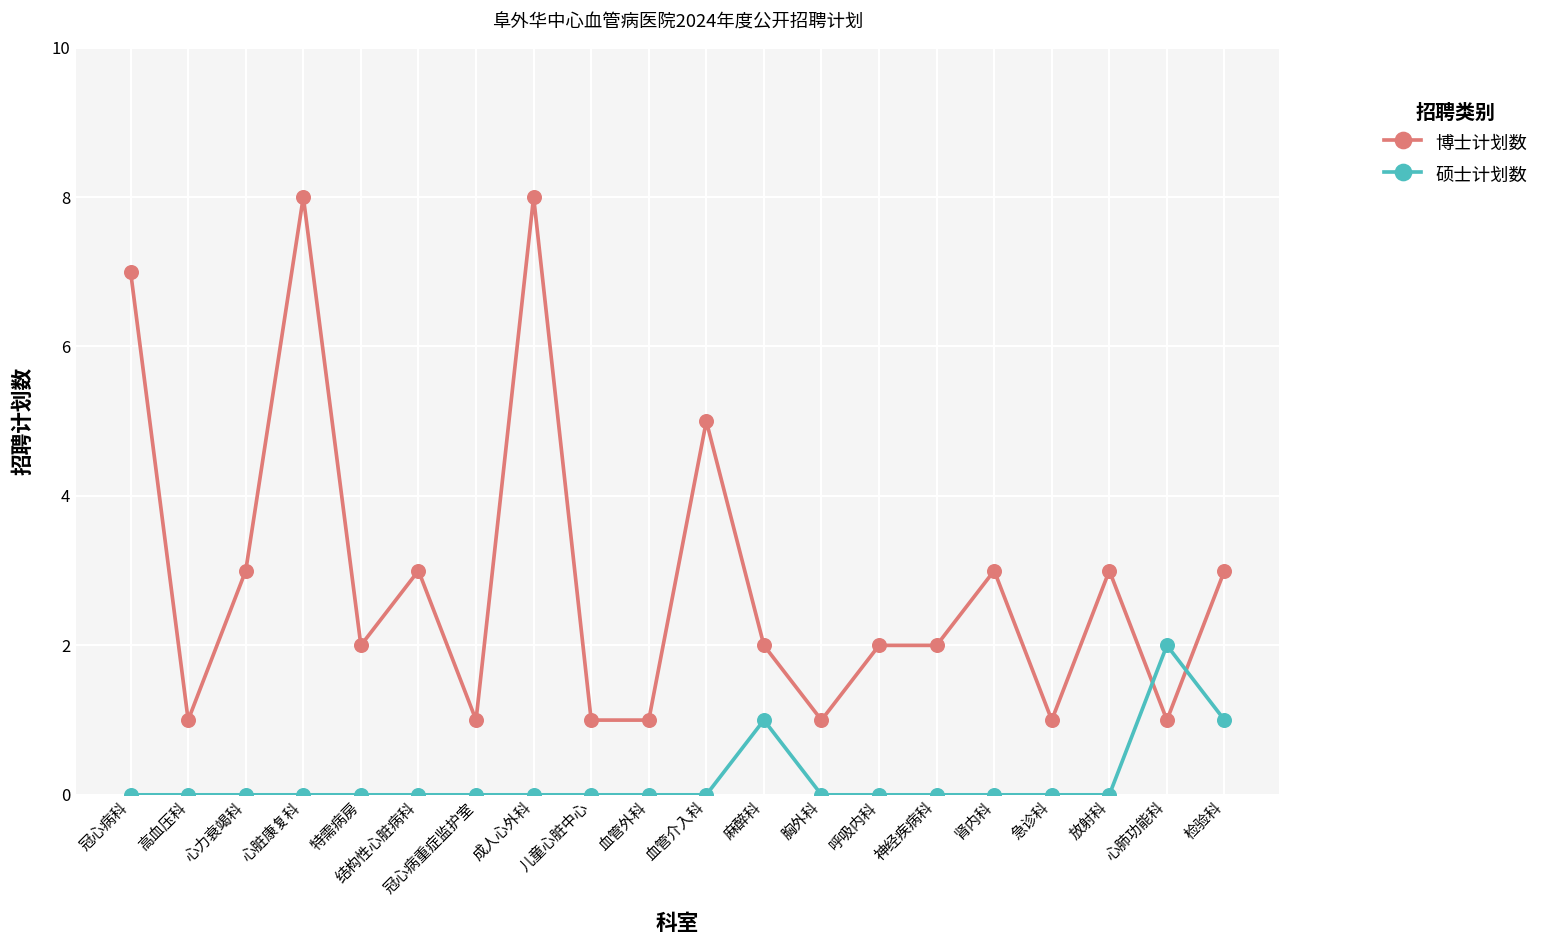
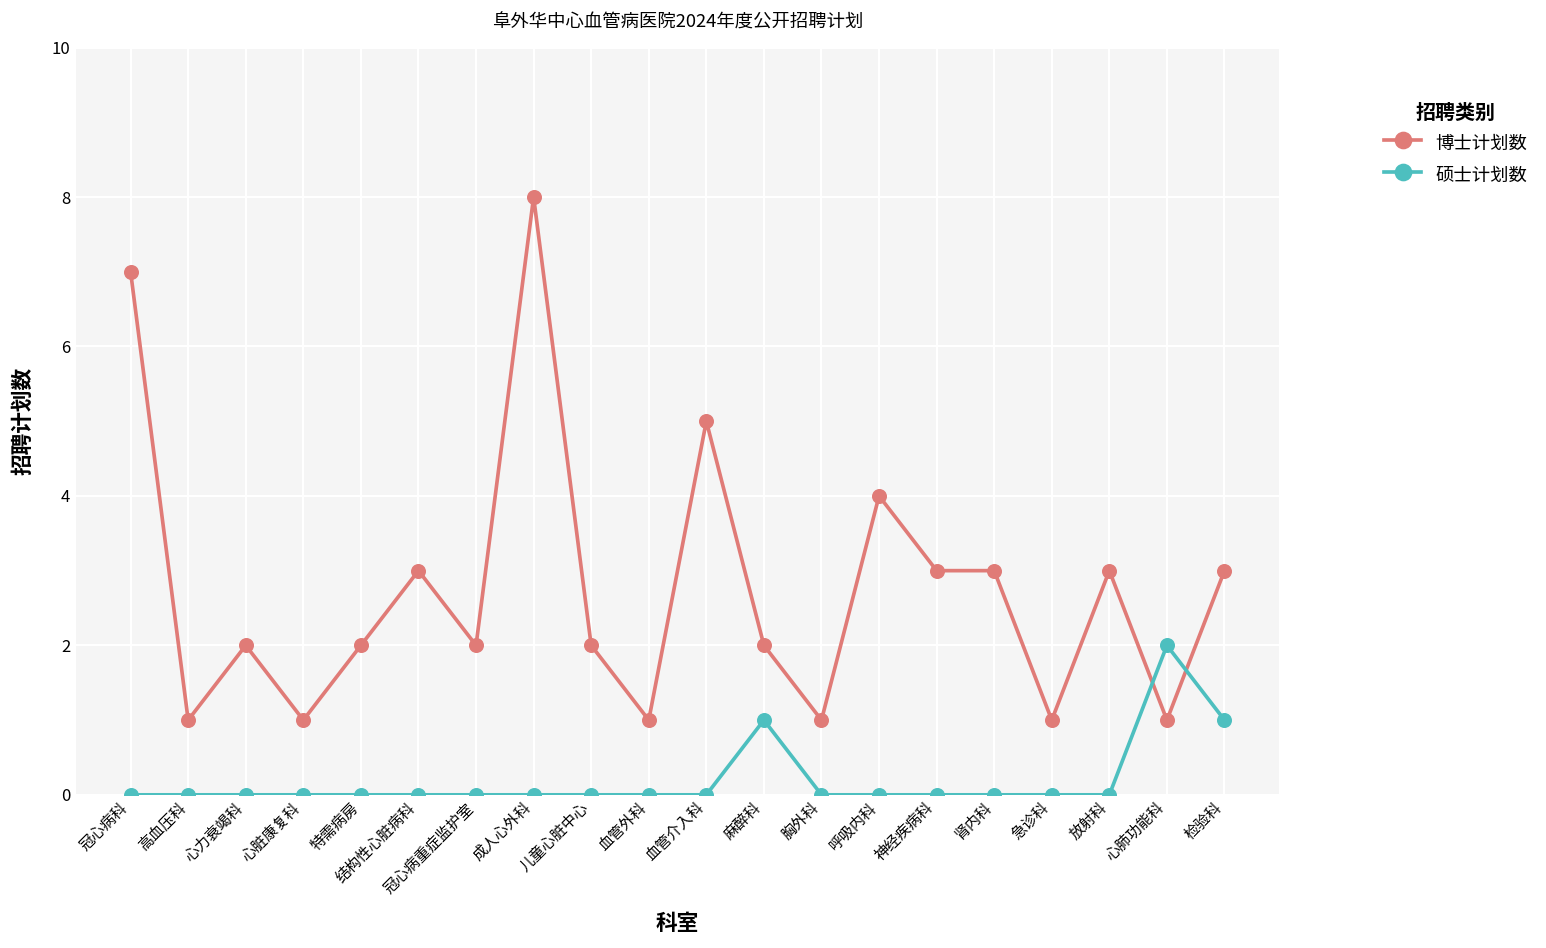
博士计划数, 心力衰竭科: 3 -> 2
博士计划数, 心脏康复科: 8 -> 1
博士计划数, 冠心病重症监护室: 1 -> 2
博士计划数, 儿童心脏中心: 1 -> 2
博士计划数, 呼吸内科: 2 -> 4
博士计划数, 神经疾病科: 2 -> 3
